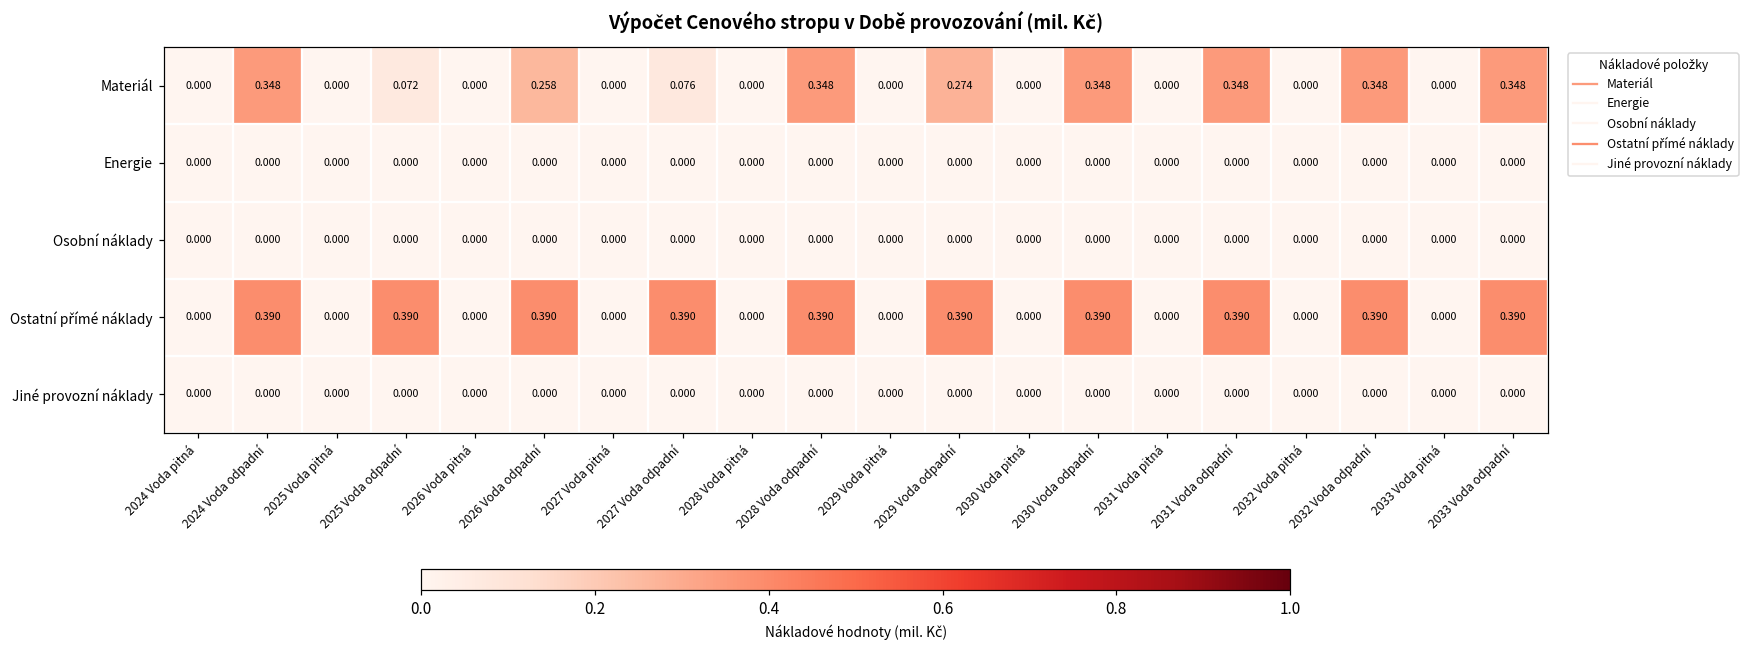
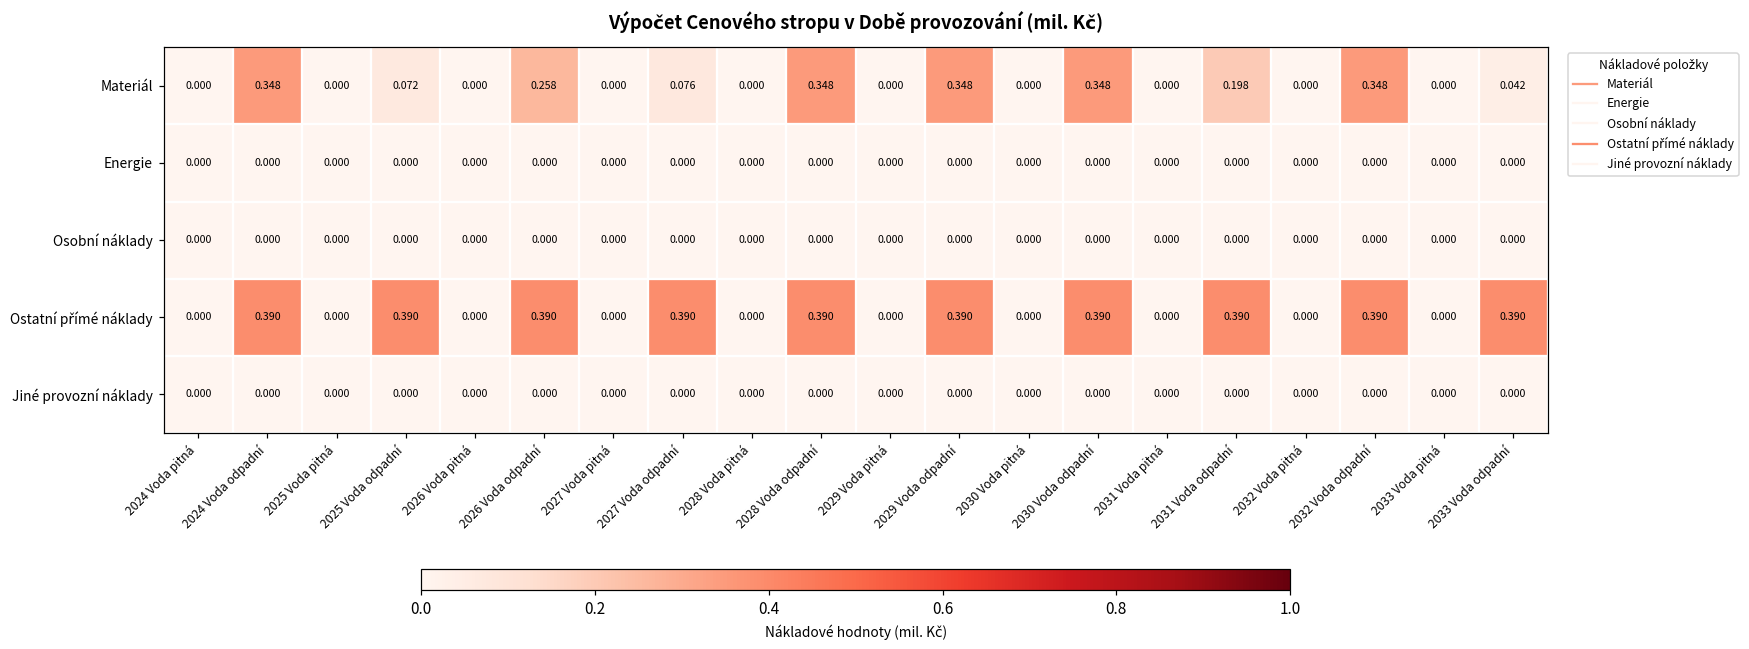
Materiál, 2029 Voda odpadní: 0.274 -> 0.348
Materiál, 2031 Voda odpadní: 0.348 -> 0.198
Materiál, 2033 Voda odpadní: 0.348 -> 0.042
